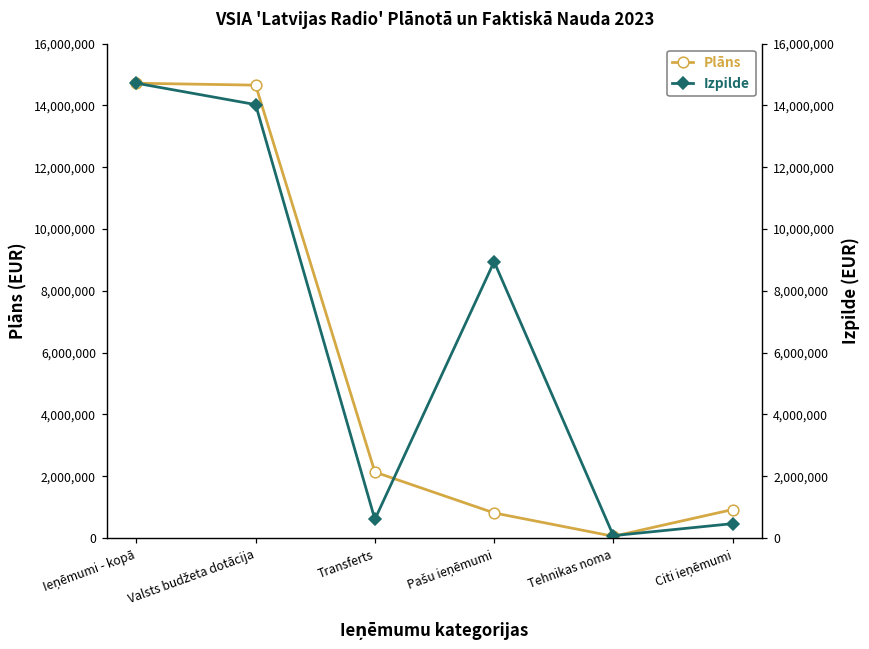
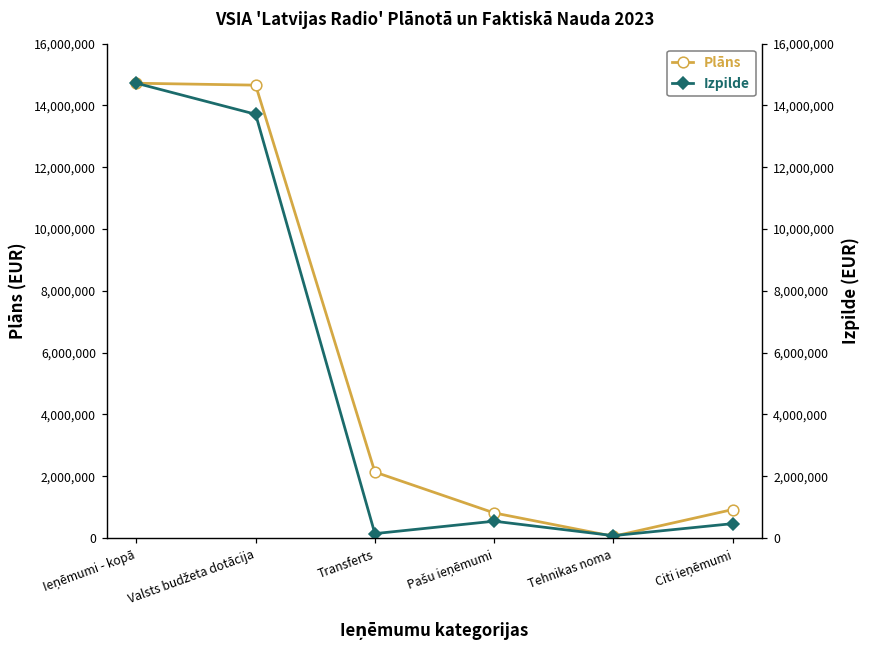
Izpilde, Valsts budžeta dotācija: 14,000,000 -> 13,700,000
Izpilde, Transferts: 600,000 -> 100,000
Izpilde, Pašu ieņēmumi: 8,900,000 -> 500,000
